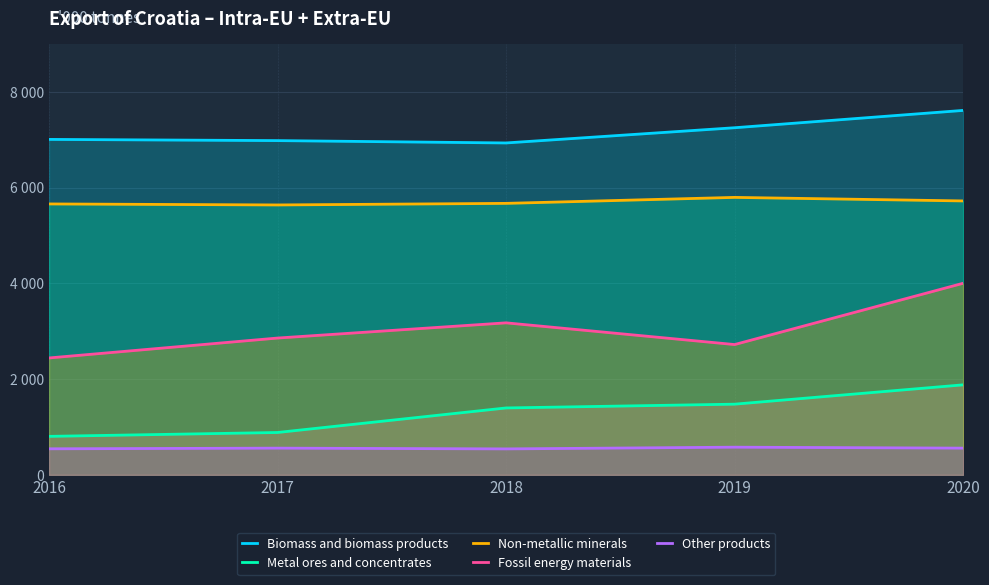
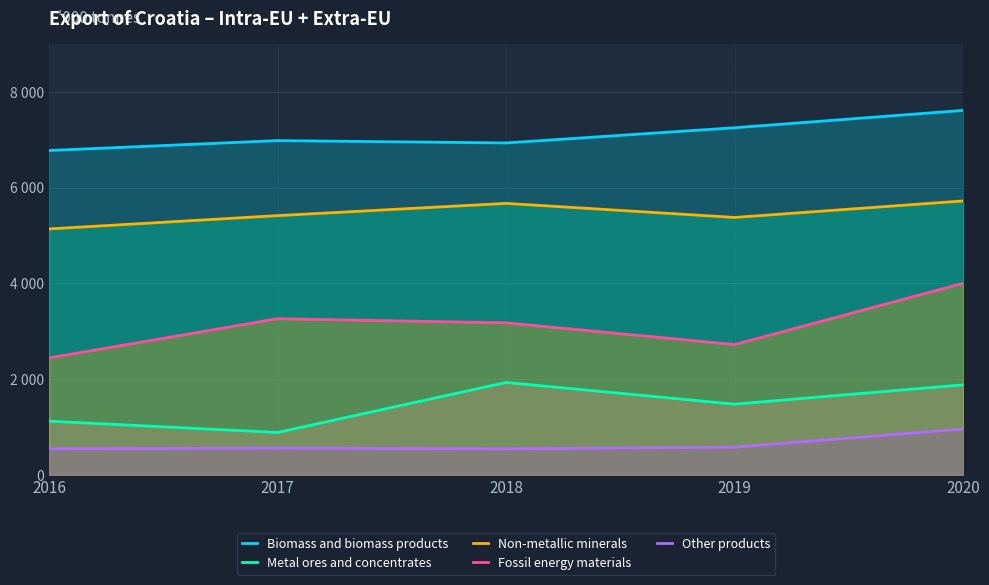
Biomass and biomass products, 2016: 7000 -> 6800
Metal ores and concentrates, 2016: 800 -> 1100
Non-metallic minerals, 2016: 5700 -> 5100
Non-metallic minerals, 2017: 5600 -> 5400
Fossil energy materials, 2017: 2900 -> 3300
Metal ores and concentrates, 2018: 1400 -> 1900
Non-metallic minerals, 2019: 5800 -> 5400
Other products, 2020: 600 -> 1000
